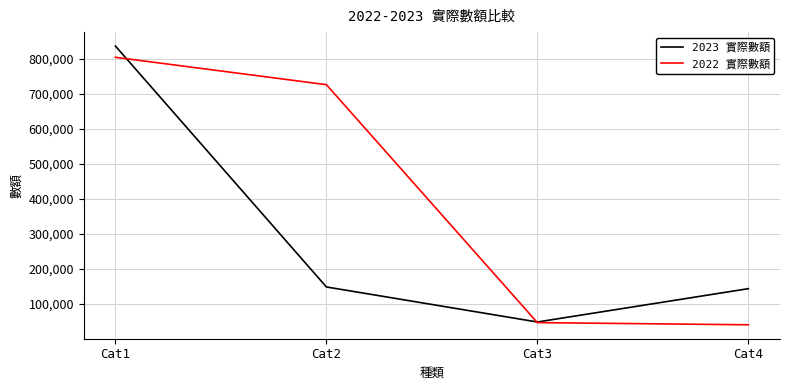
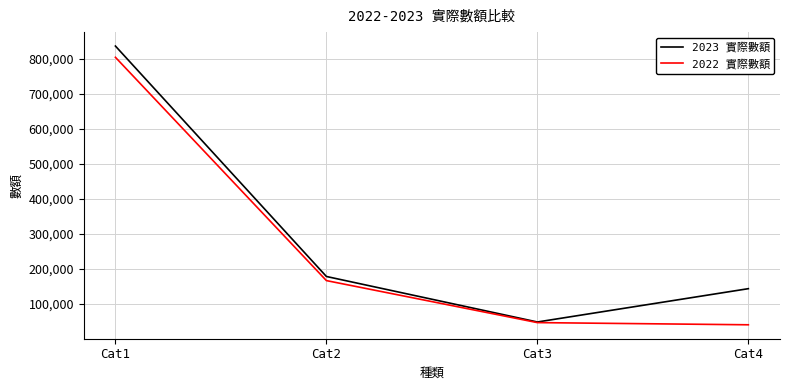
2023 實際數額, Cat2: 150,000 -> 180,000
2022 實際數額, Cat2: 730,000 -> 170,000
